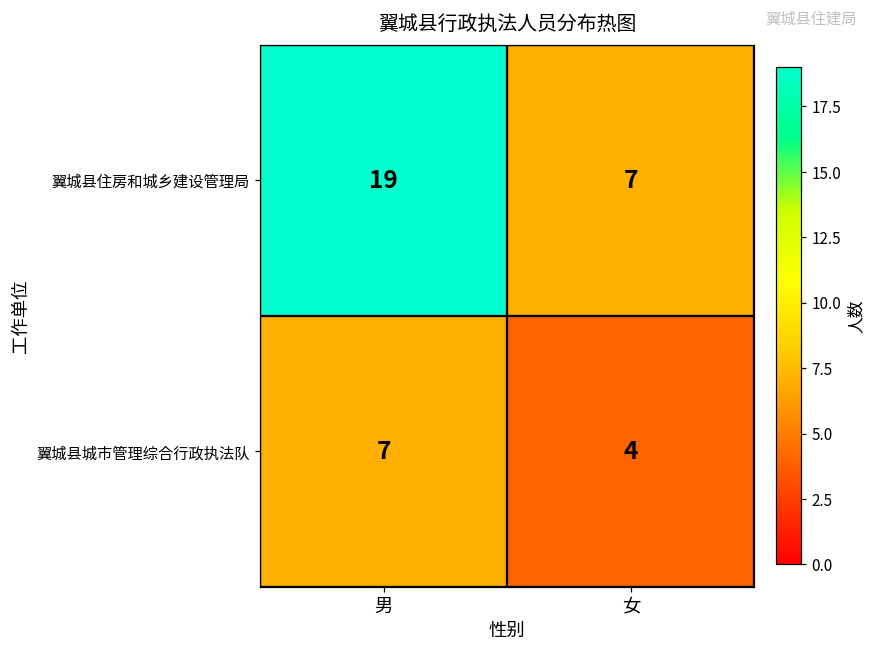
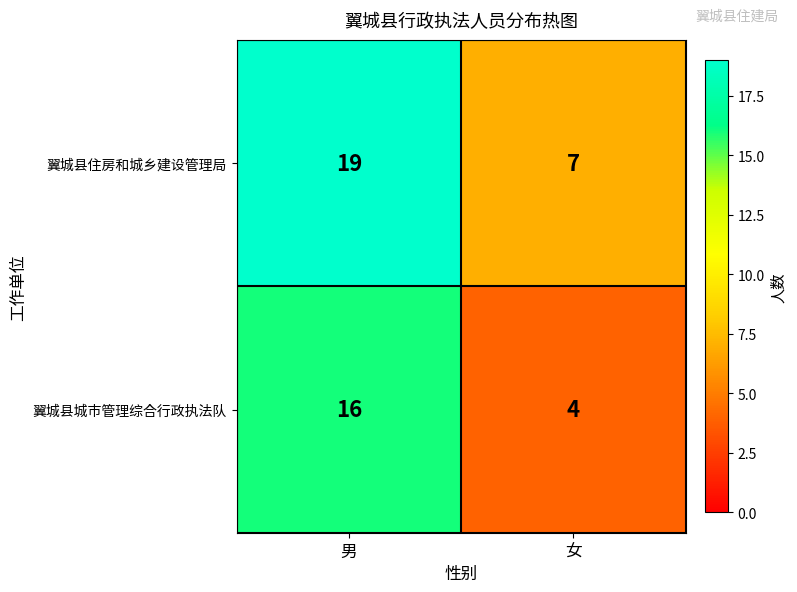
翼城县城市管理综合行政执法队, 男: 7 -> 16
